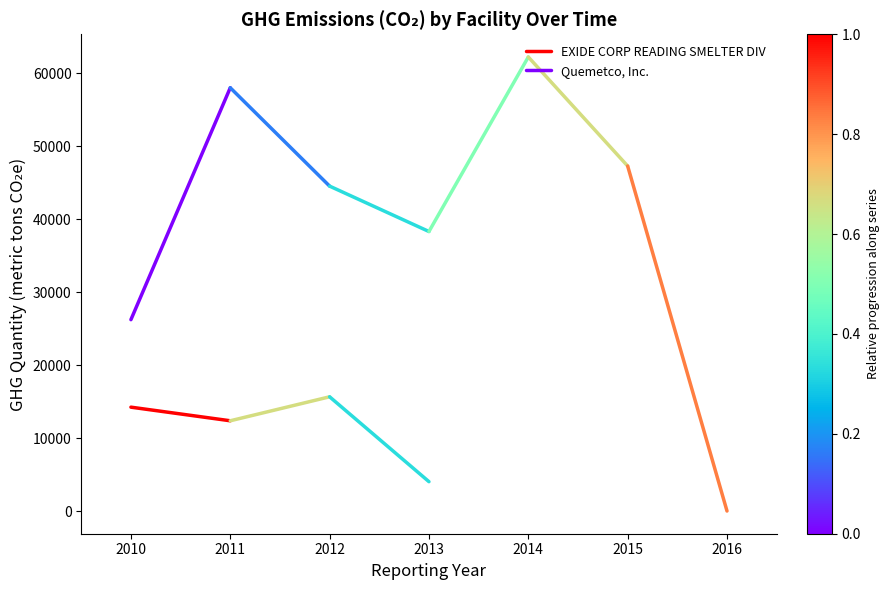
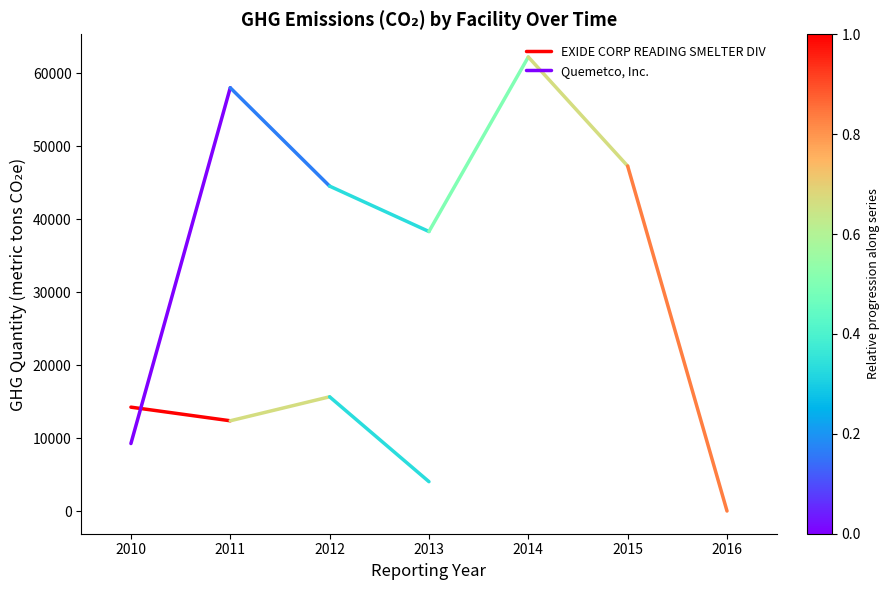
Quemetco, Inc., 2010: 26000 -> 9000
